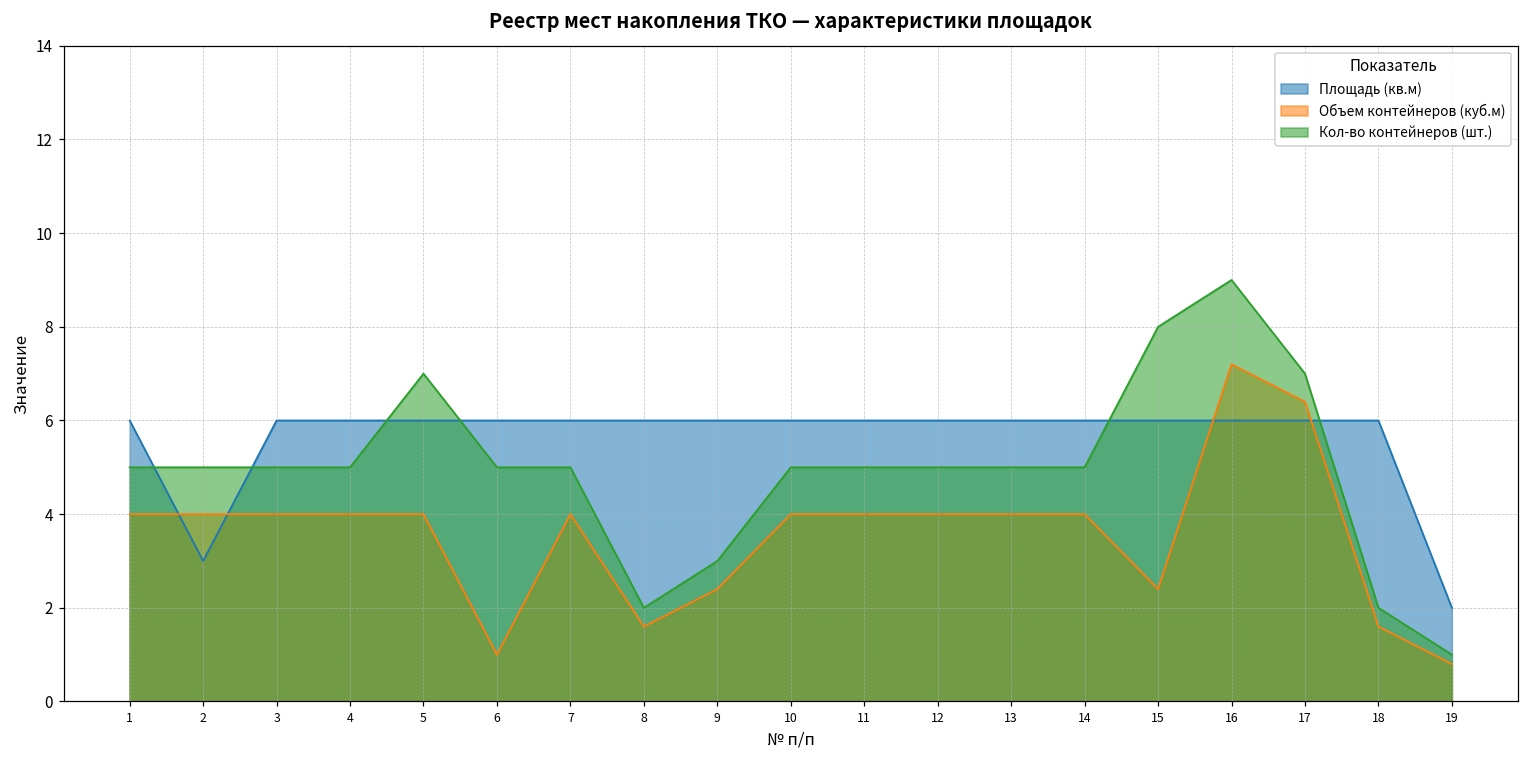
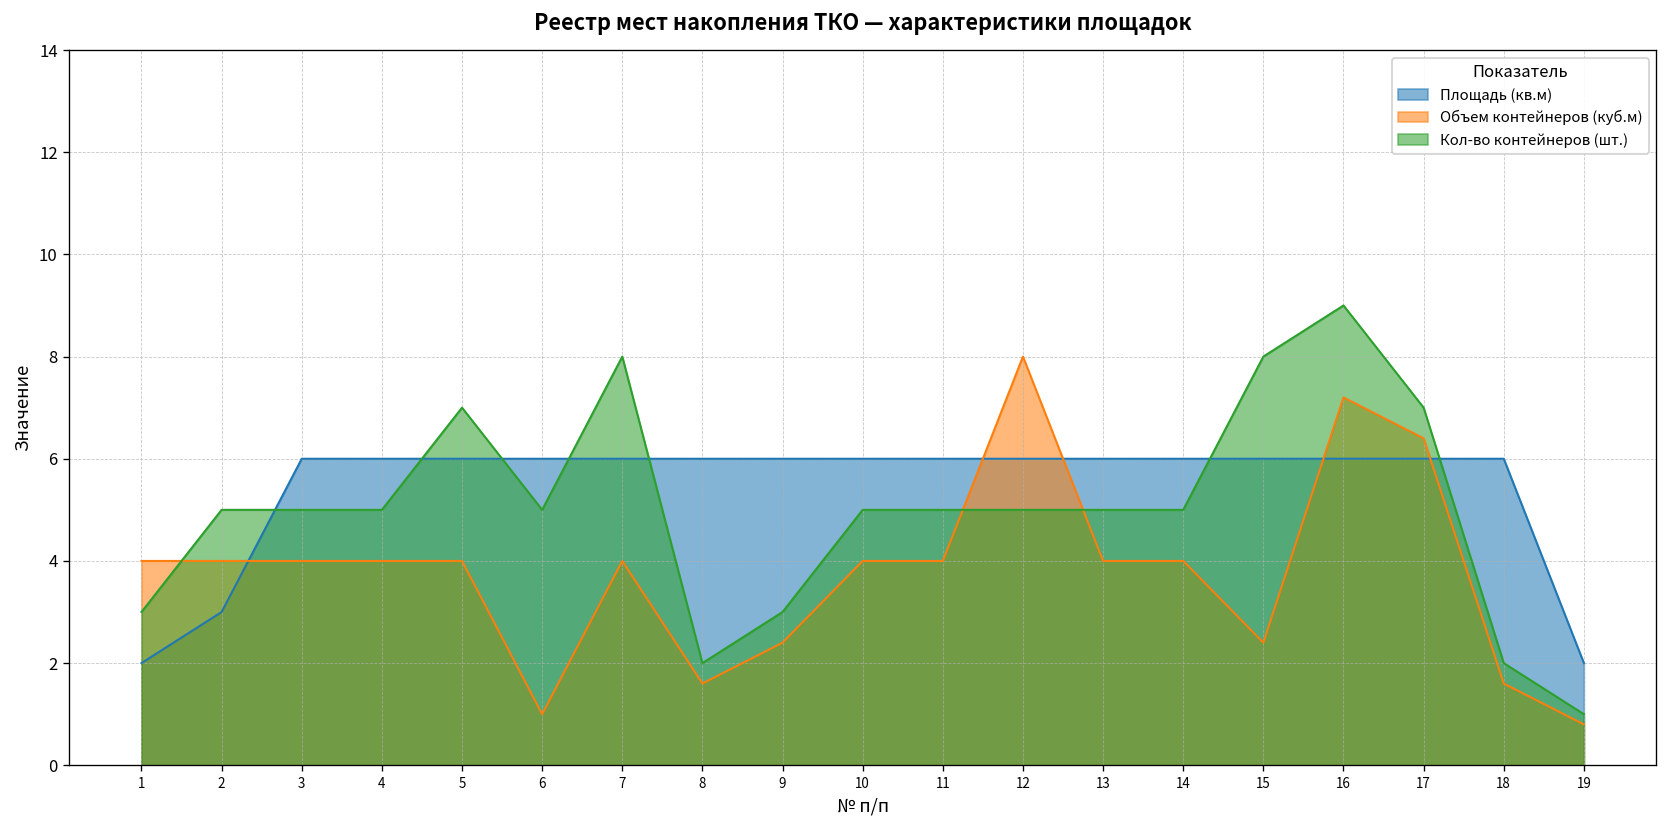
Площадь (кв.м), 1: 6 -> 2
Кол-во контейнеров (шт.), 1: 5 -> 3
Кол-во контейнеров (шт.), 7: 5 -> 8
Объем контейнеров (куб.м), 12: 4 -> 8
